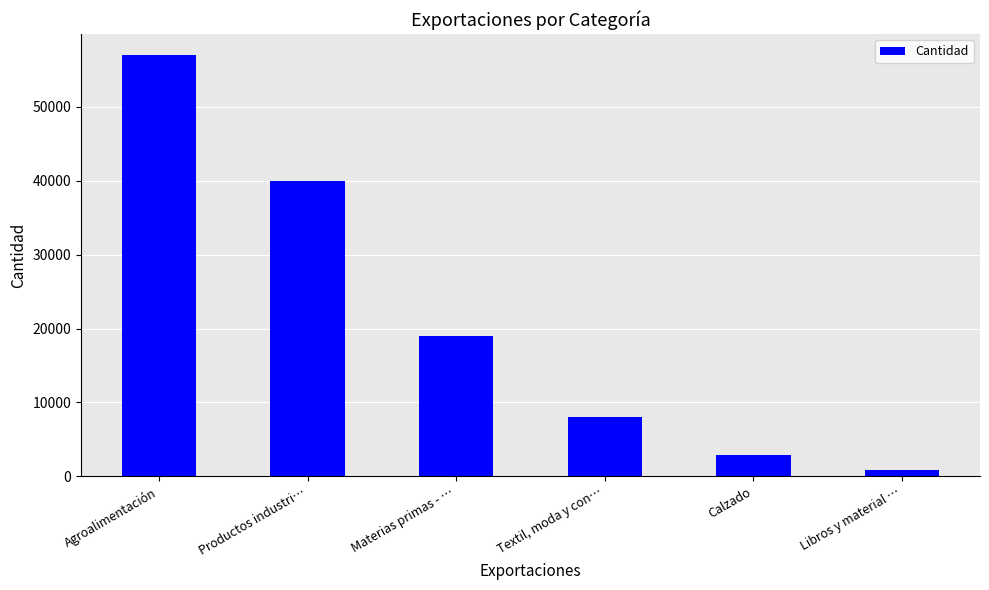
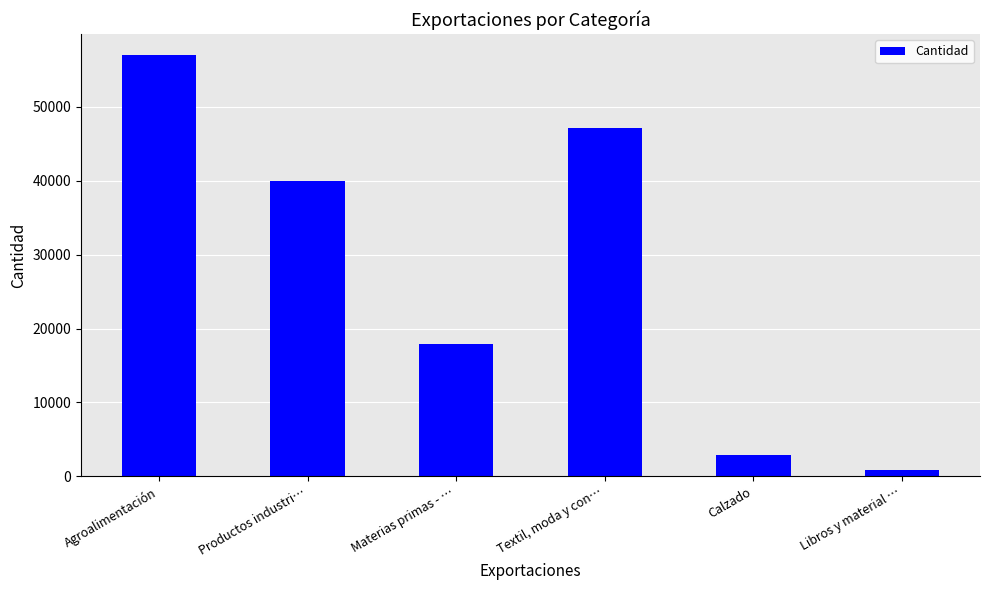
Materias primas - …: 19000 -> 18000
Textil, moda y con…: 8000 -> 47000
